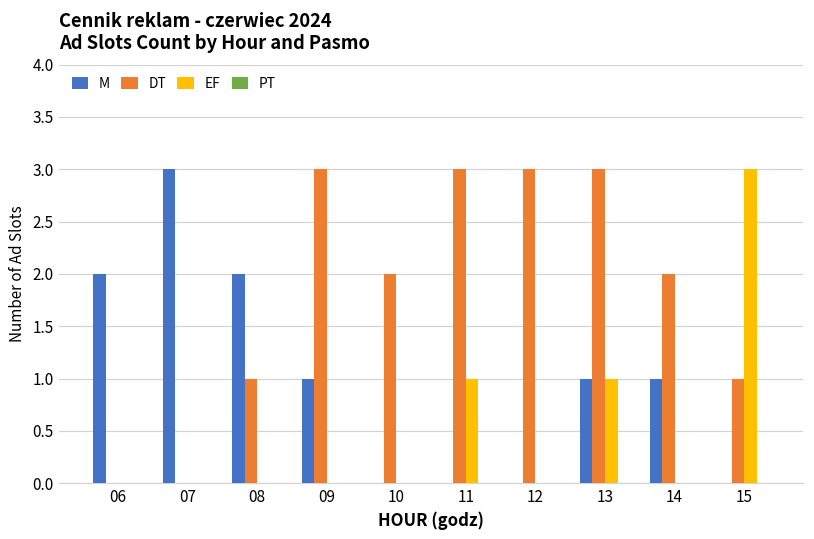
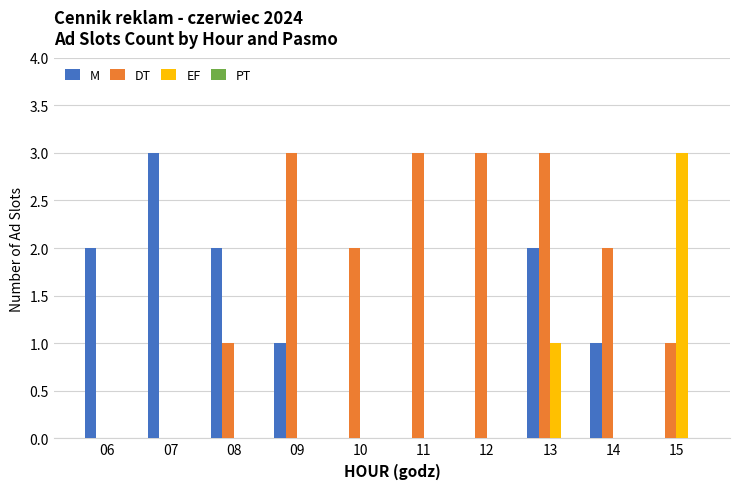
EF, 11: 1 -> 0
M, 13: 1 -> 2
